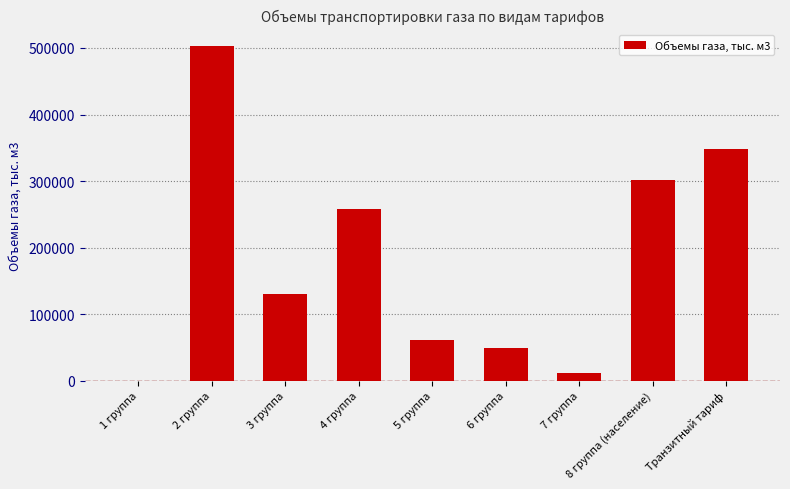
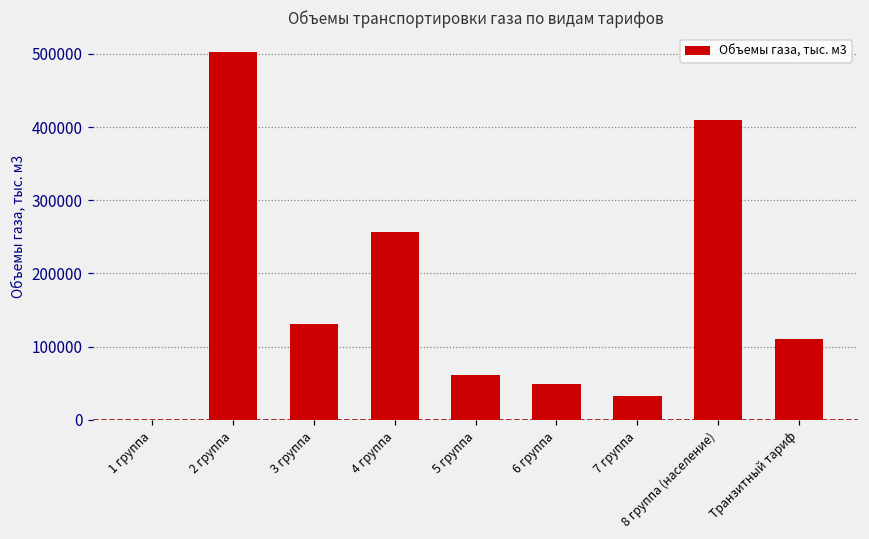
7 группа: 10000 -> 30000
8 группа (население): 300000 -> 410000
Транзитный тариф: 350000 -> 110000
